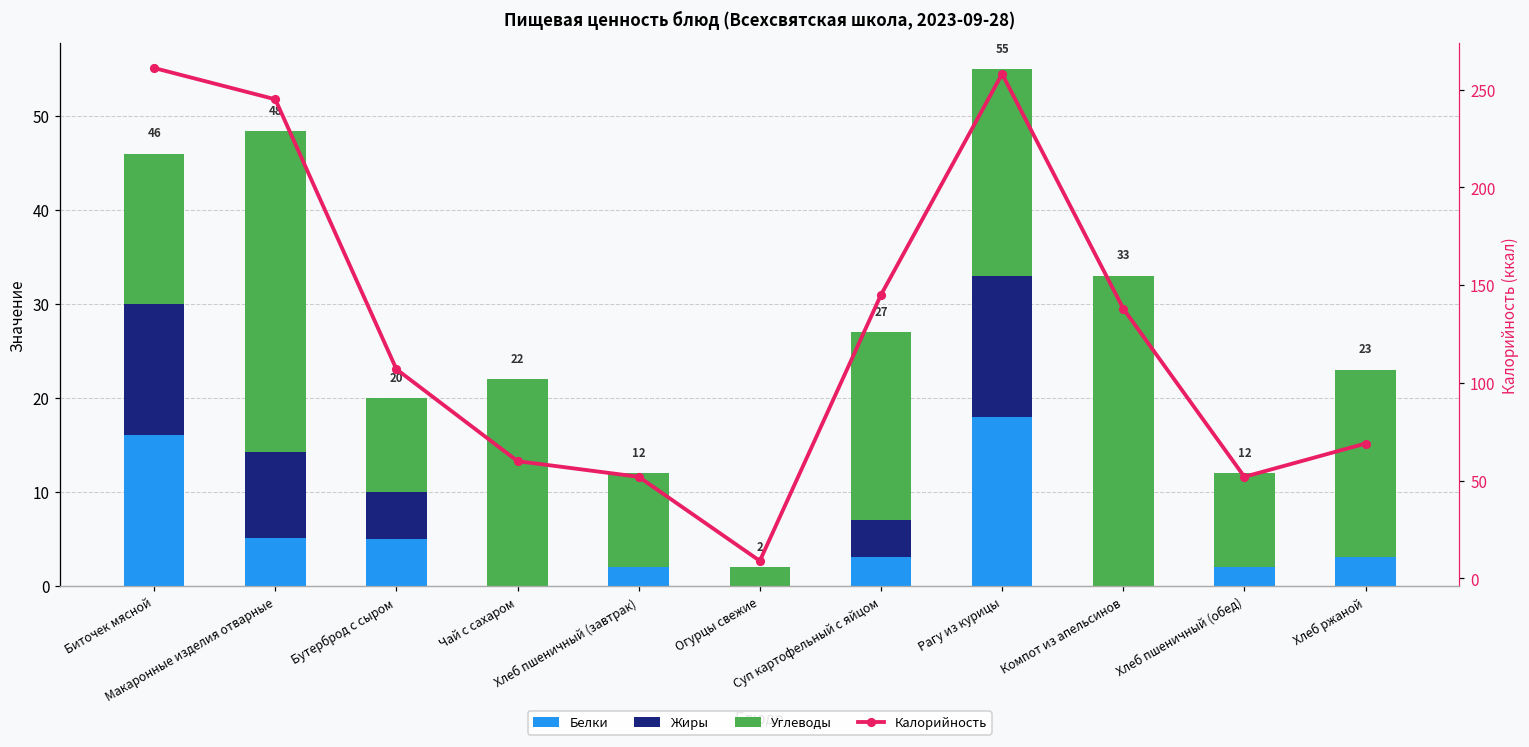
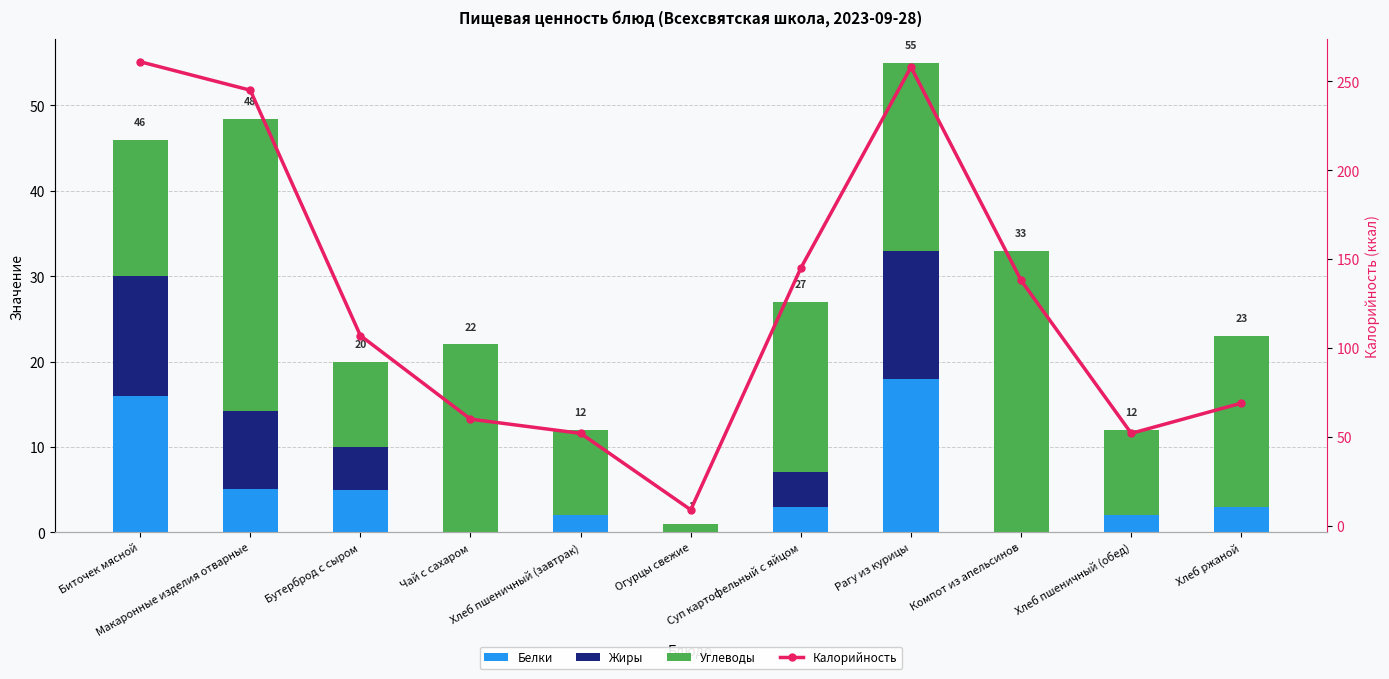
Углеводы, Огурцы свежие: 2 -> 1
